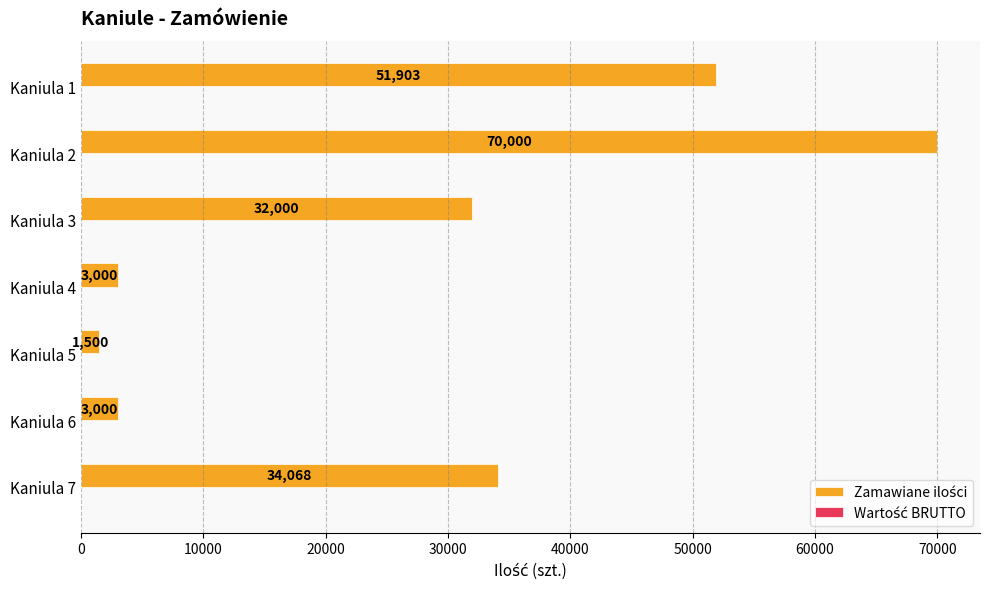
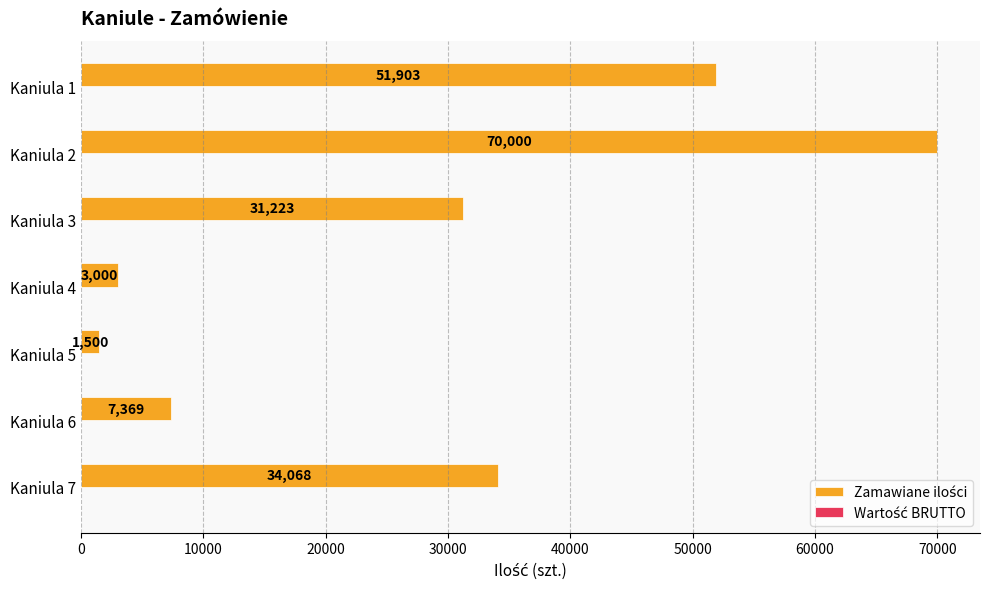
Zamawiane ilości, Kaniula 3: 32,000 -> 31,223
Zamawiane ilości, Kaniula 6: 3,000 -> 7,369
